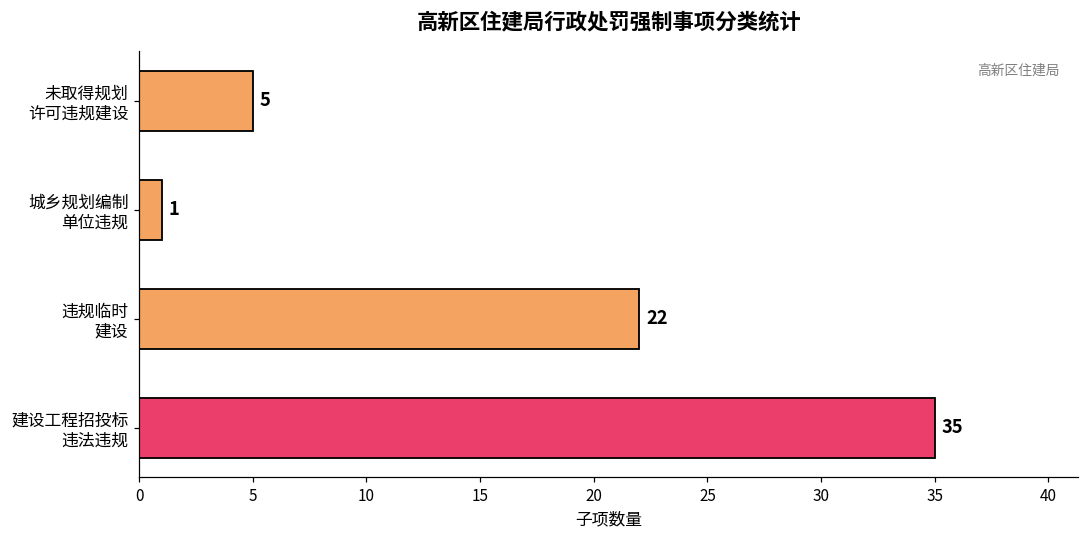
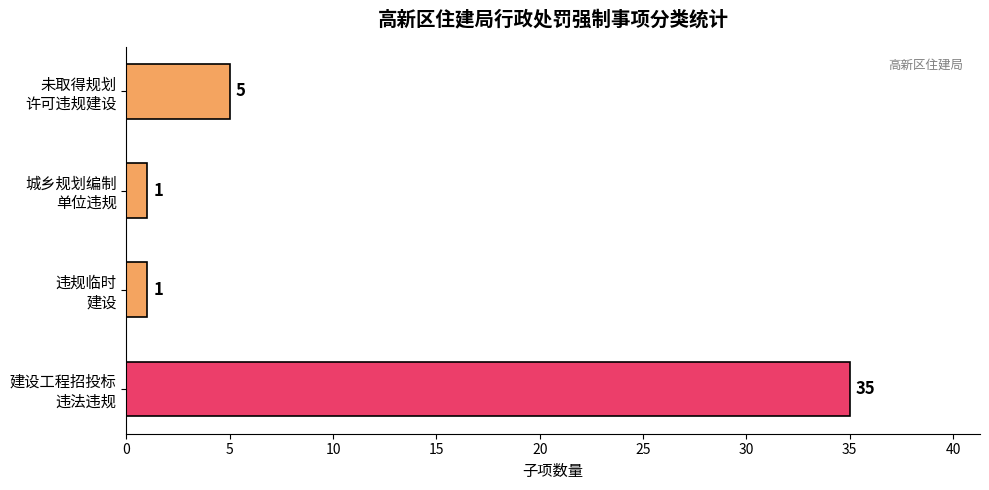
违规临时 建设: 22 -> 1
